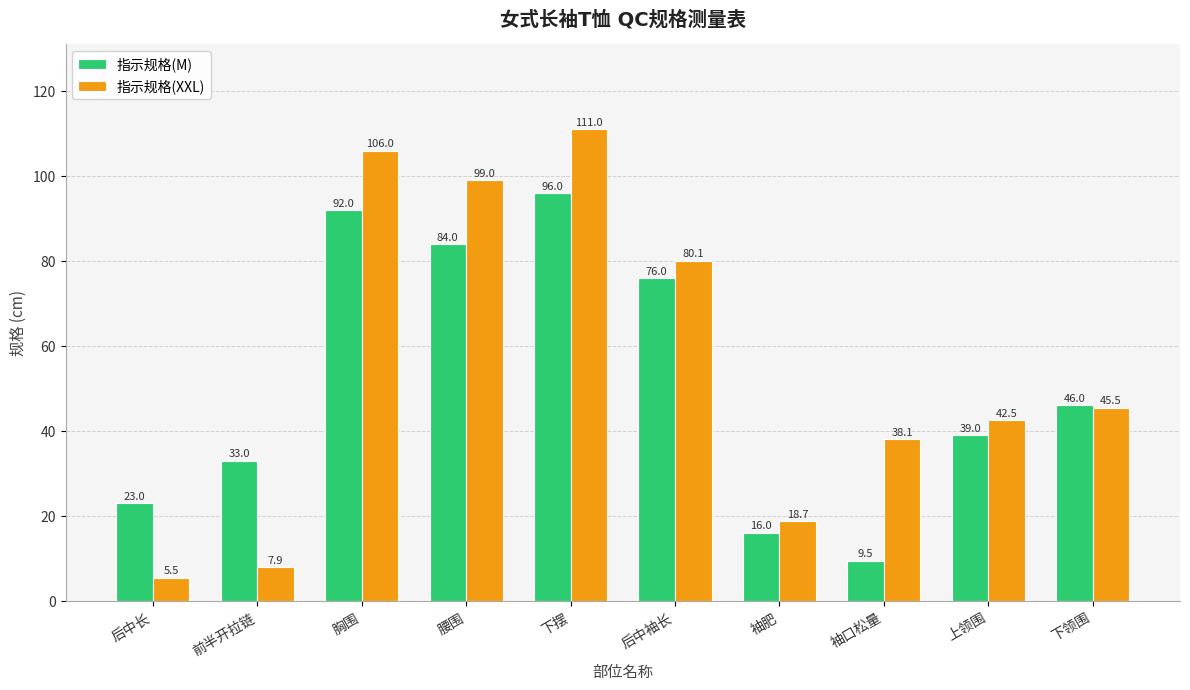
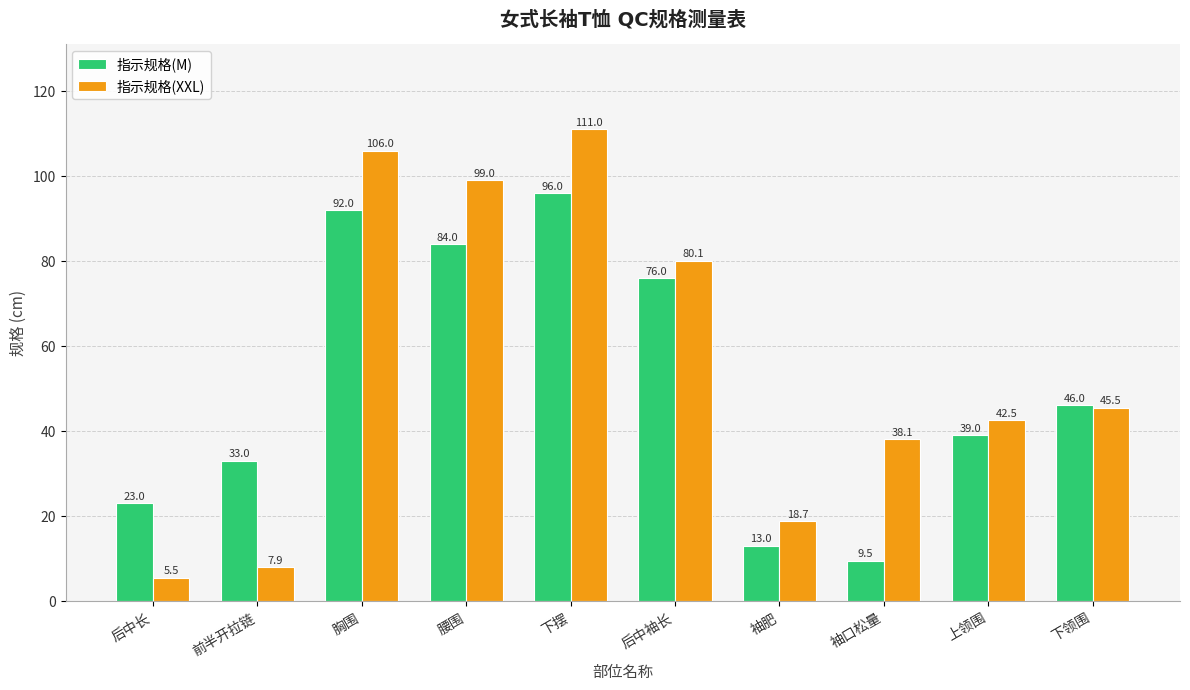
指示规格(M), 袖肥: 16.0 -> 13.0
